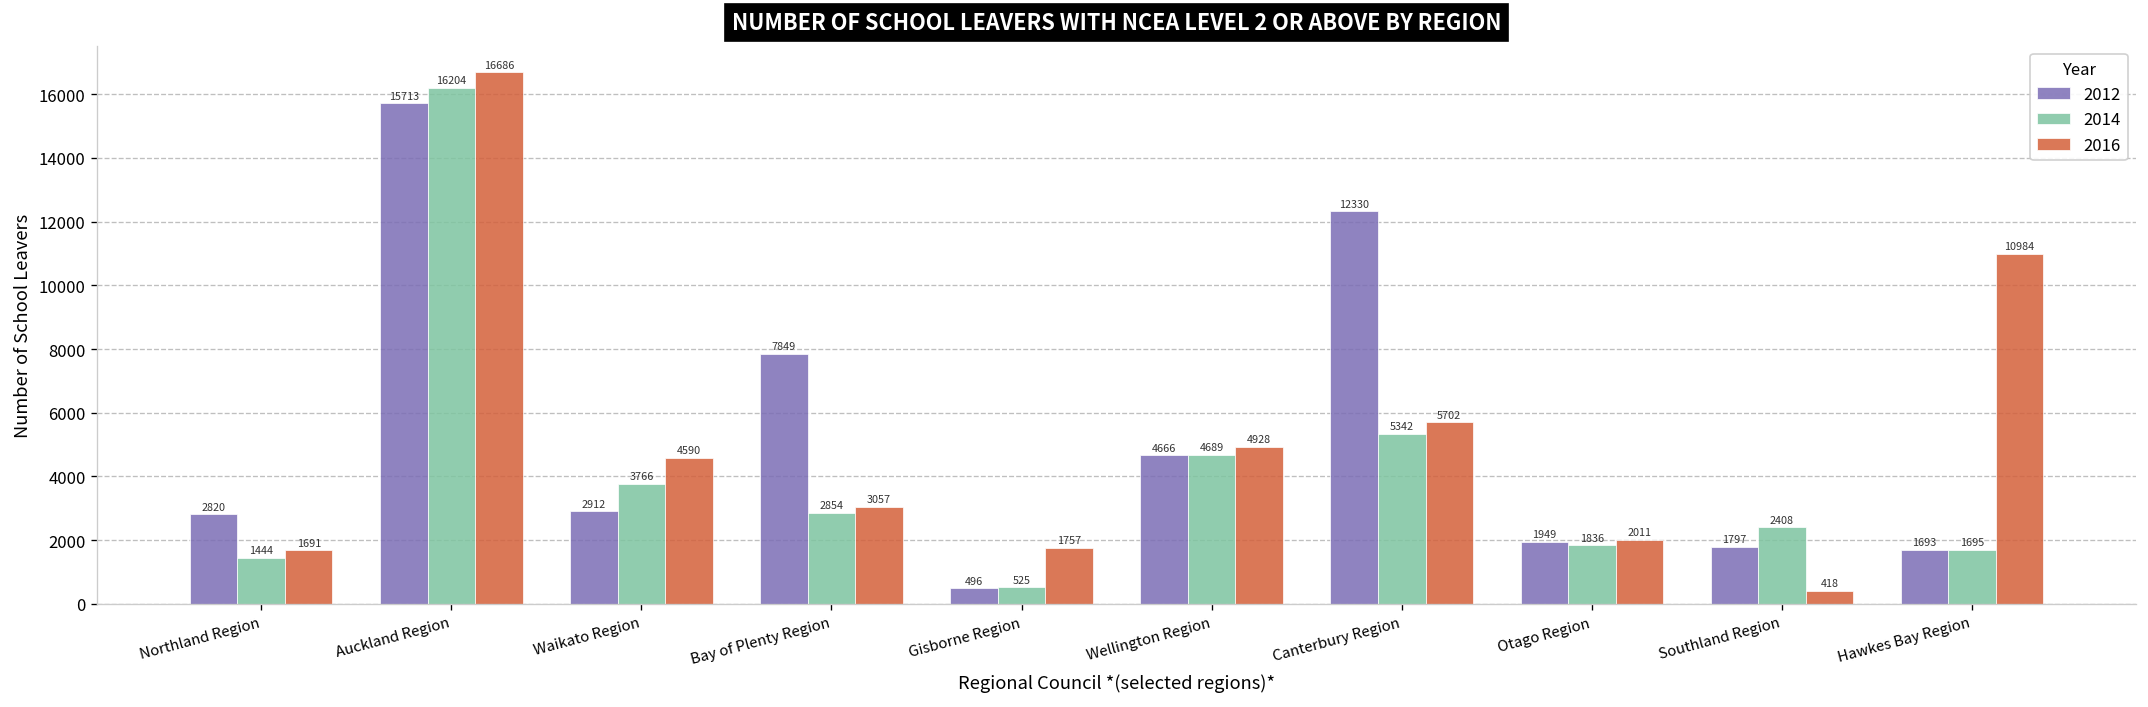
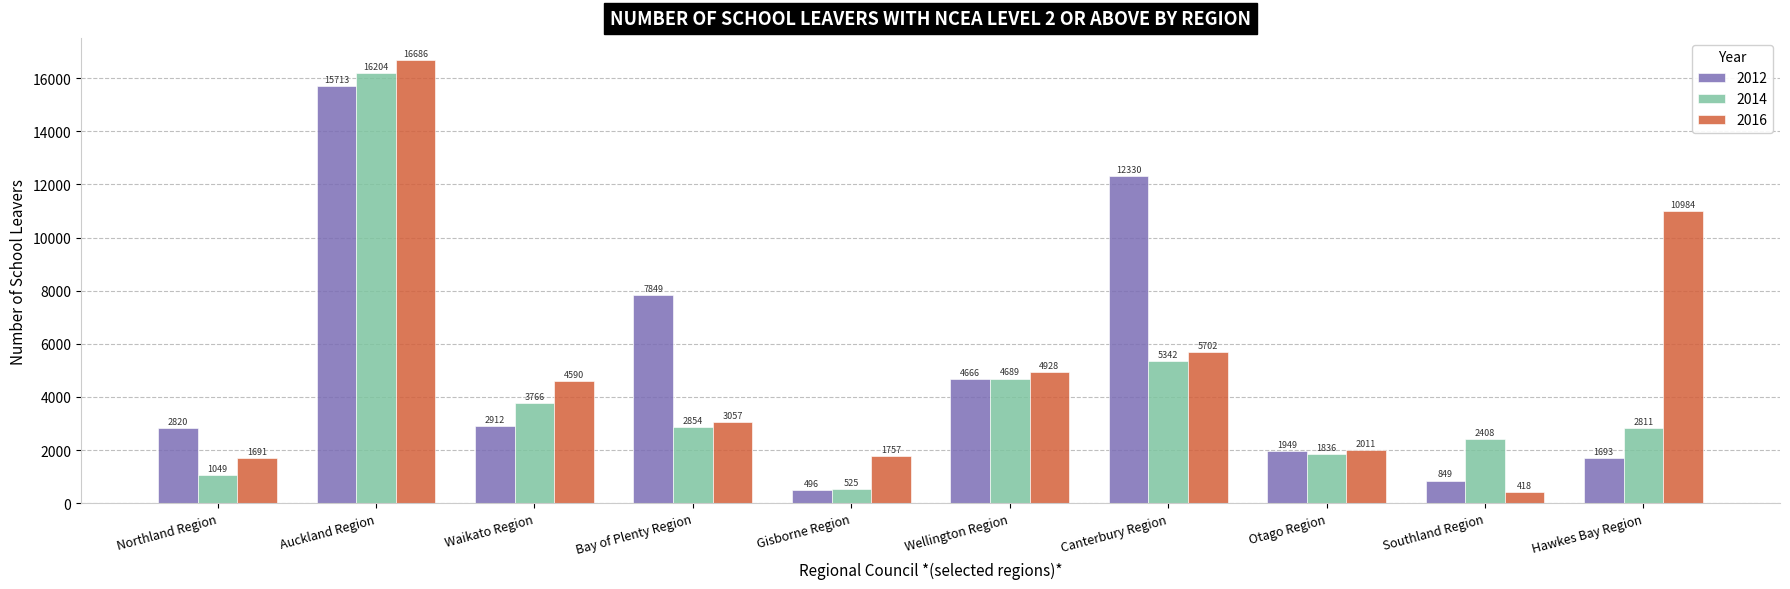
2014, Northland Region: 1444 -> 1049
2012, Southland Region: 1797 -> 849
2014, Hawkes Bay Region: 1695 -> 2811
